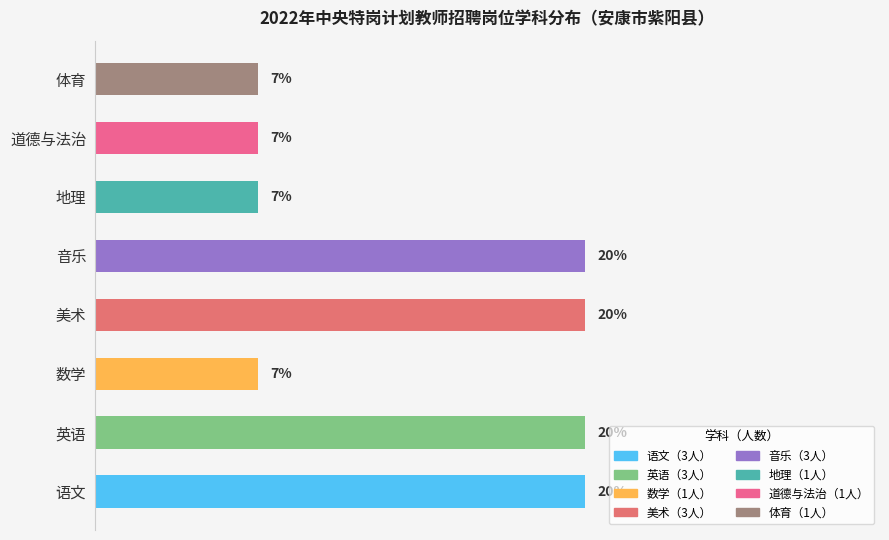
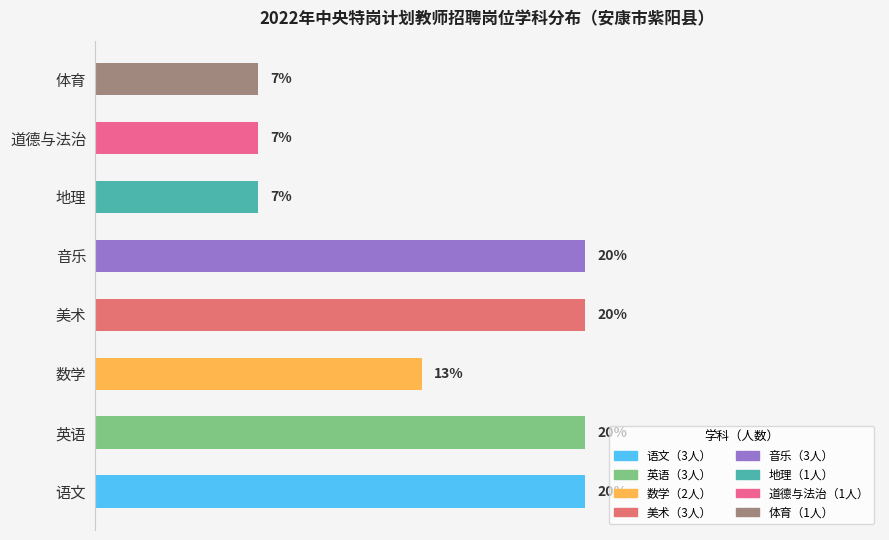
数学: 7% -> 13%
